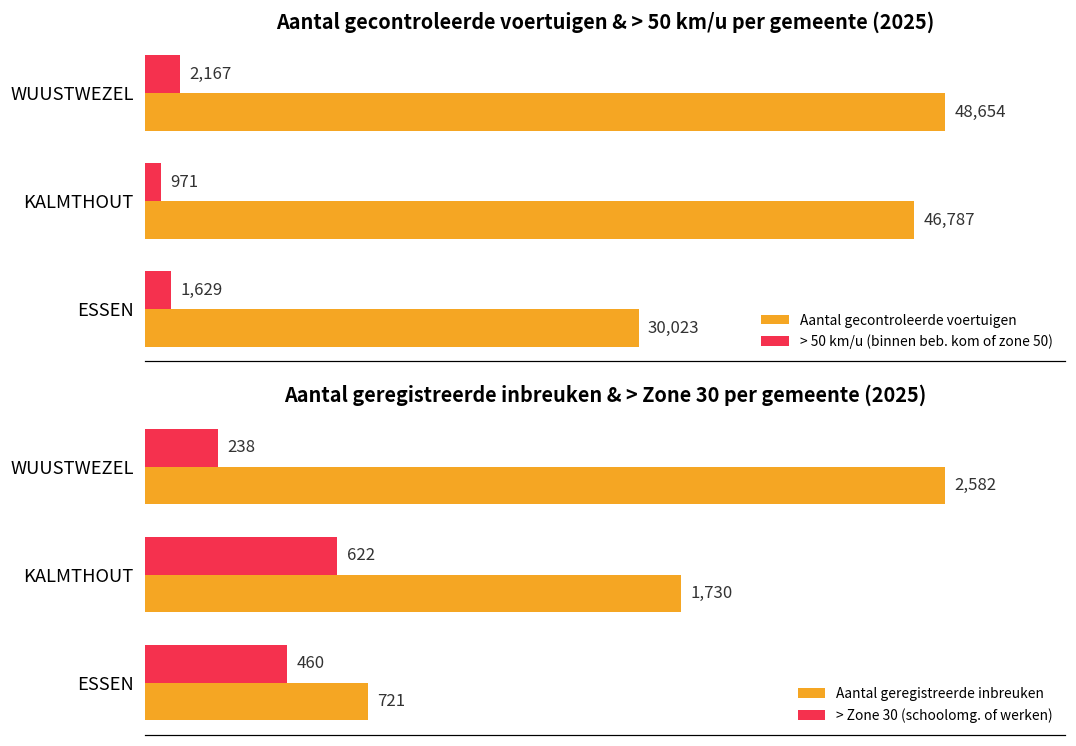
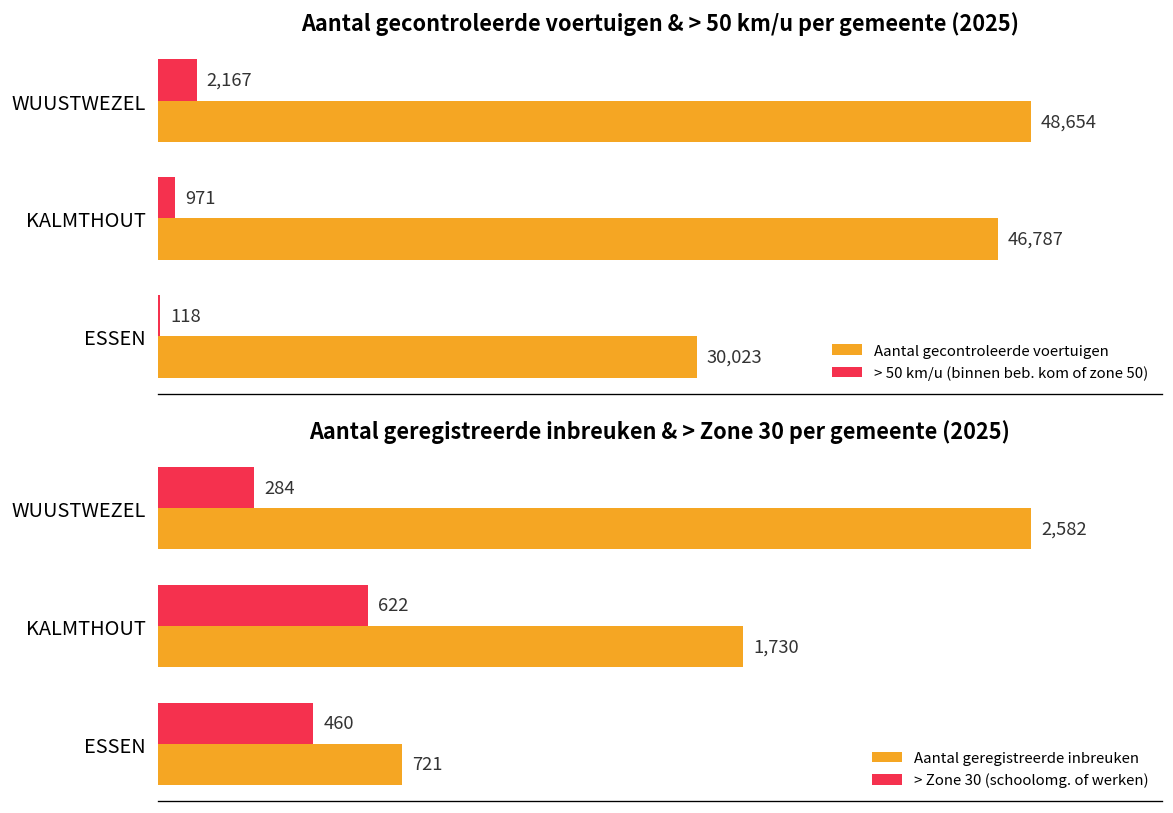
Aantal gecontroleerde voertuigen & > 50 km/u per gemeente (2025), > 50 km/u (binnen beb. kom of zone 50), ESSEN: 1,629 -> 118
Aantal geregistreerde inbreuken & > Zone 30 per gemeente (2025), > Zone 30 (schoolomg. of werken), WUUSTWEZEL: 238 -> 284
